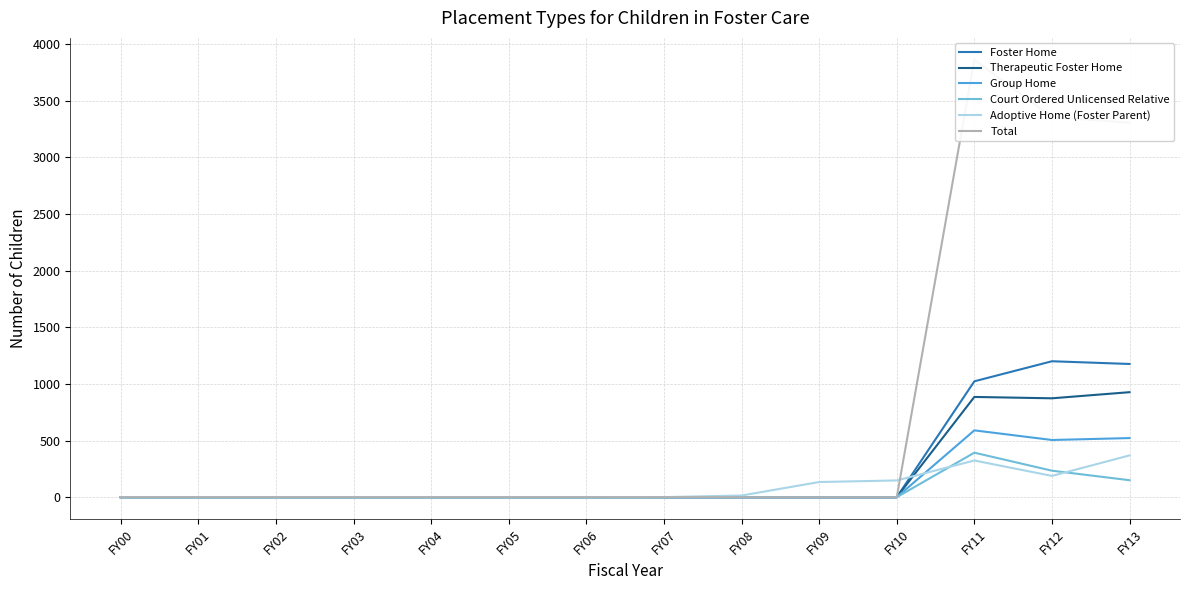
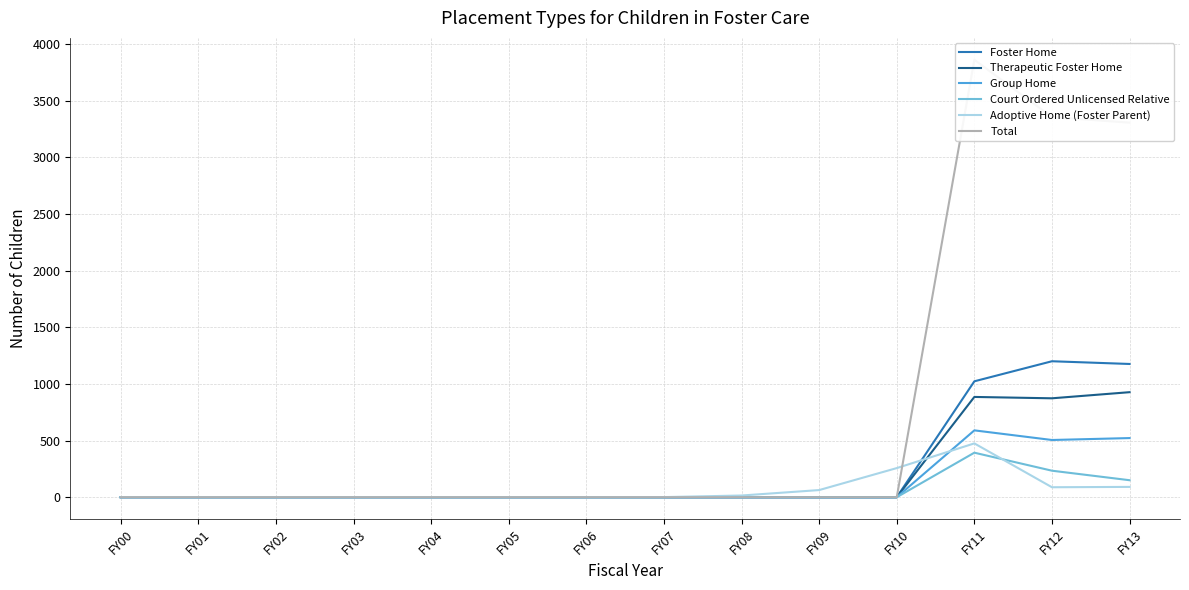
Adoptive Home (Foster Parent), FY09: 130 -> 60
Adoptive Home (Foster Parent), FY10: 150 -> 260
Adoptive Home (Foster Parent), FY11: 320 -> 480
Adoptive Home (Foster Parent), FY12: 190 -> 90
Adoptive Home (Foster Parent), FY13: 370 -> 90
